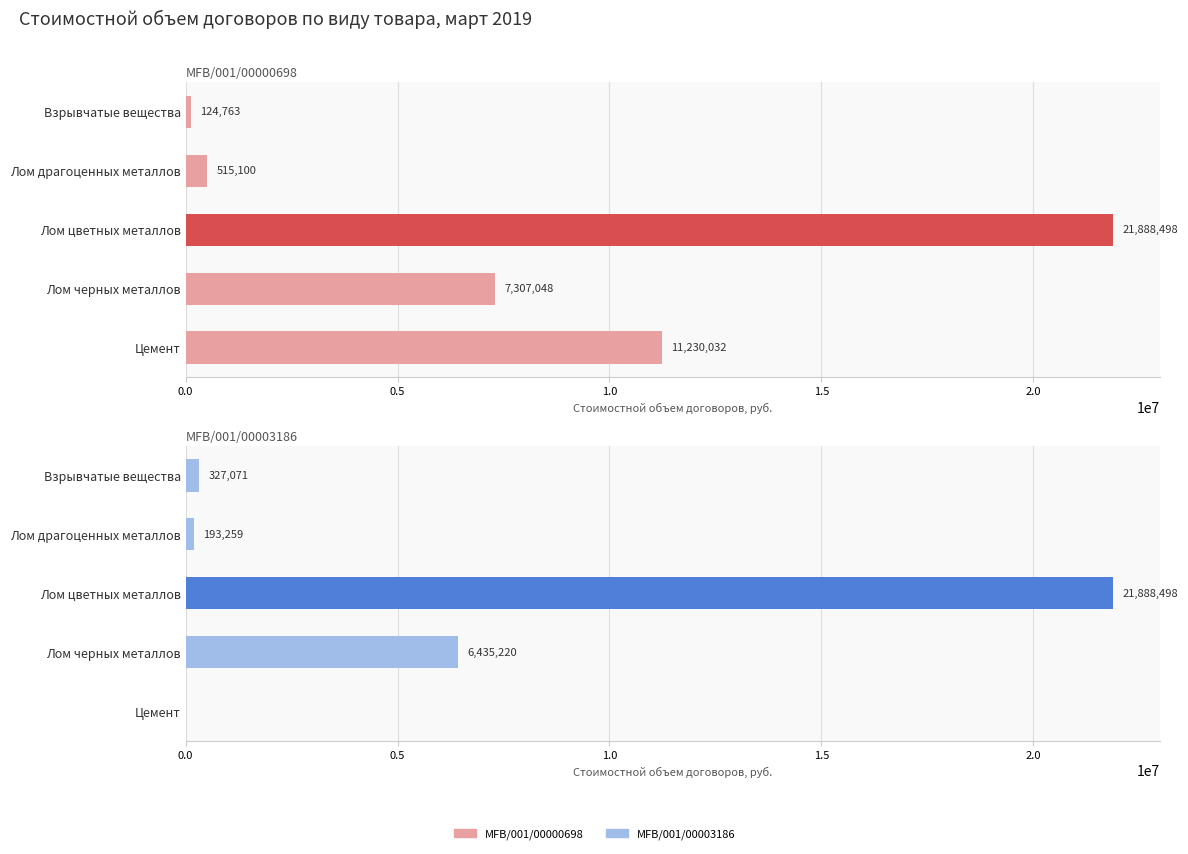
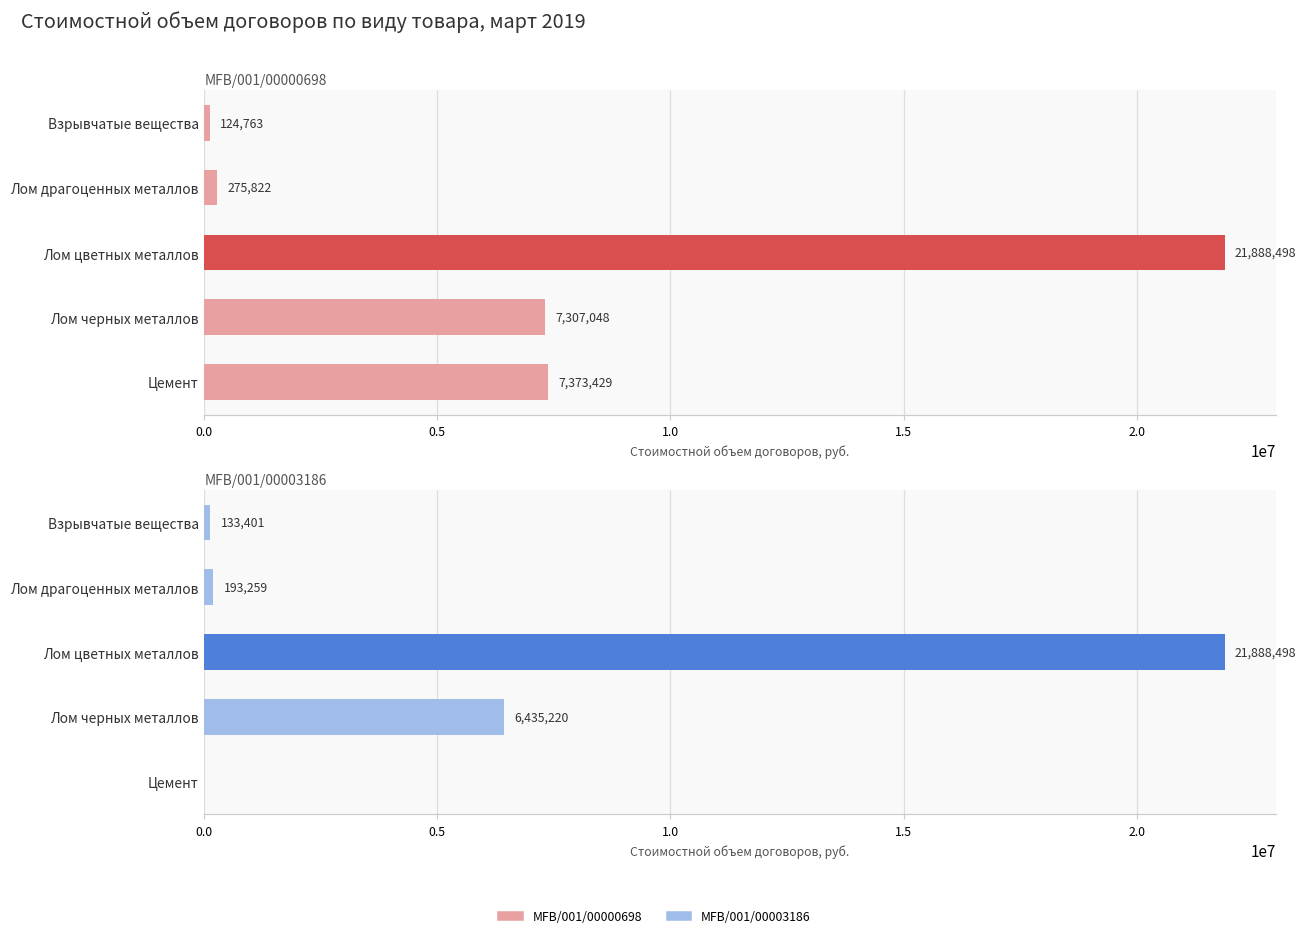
MFB/001/00000698, Лом драгоценных металлов: 515,100 -> 275,822
MFB/001/00000698, Цемент: 11,230,032 -> 7,373,429
MFB/001/00003186, Взрывчатые вещества: 327,071 -> 133,401
